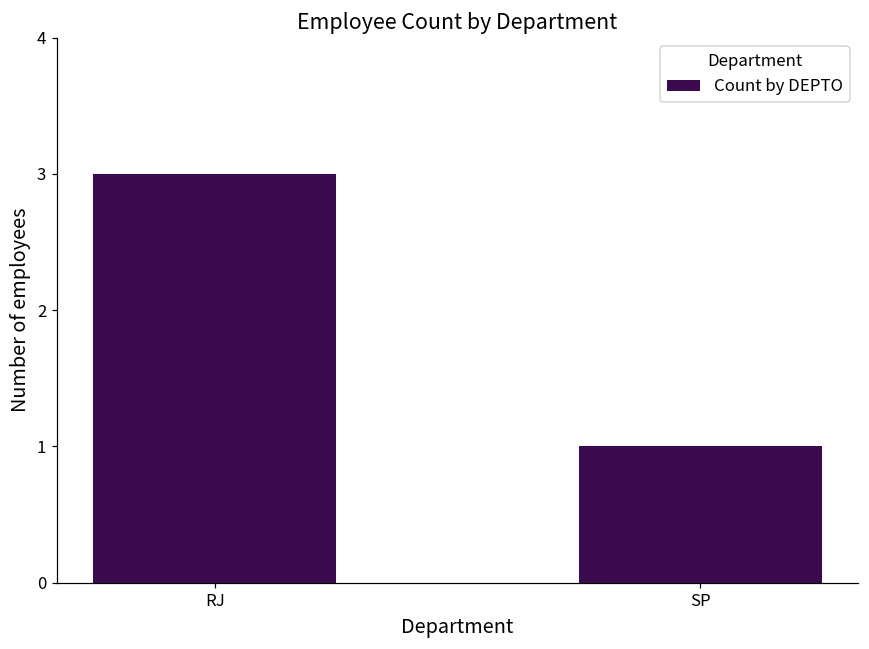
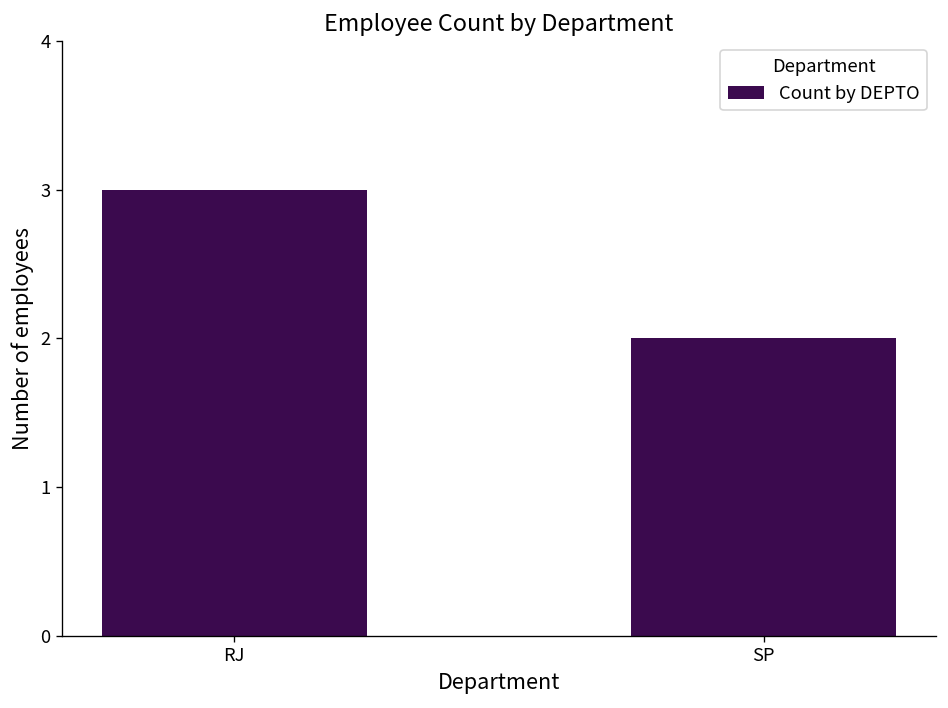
SP: 1 -> 2
